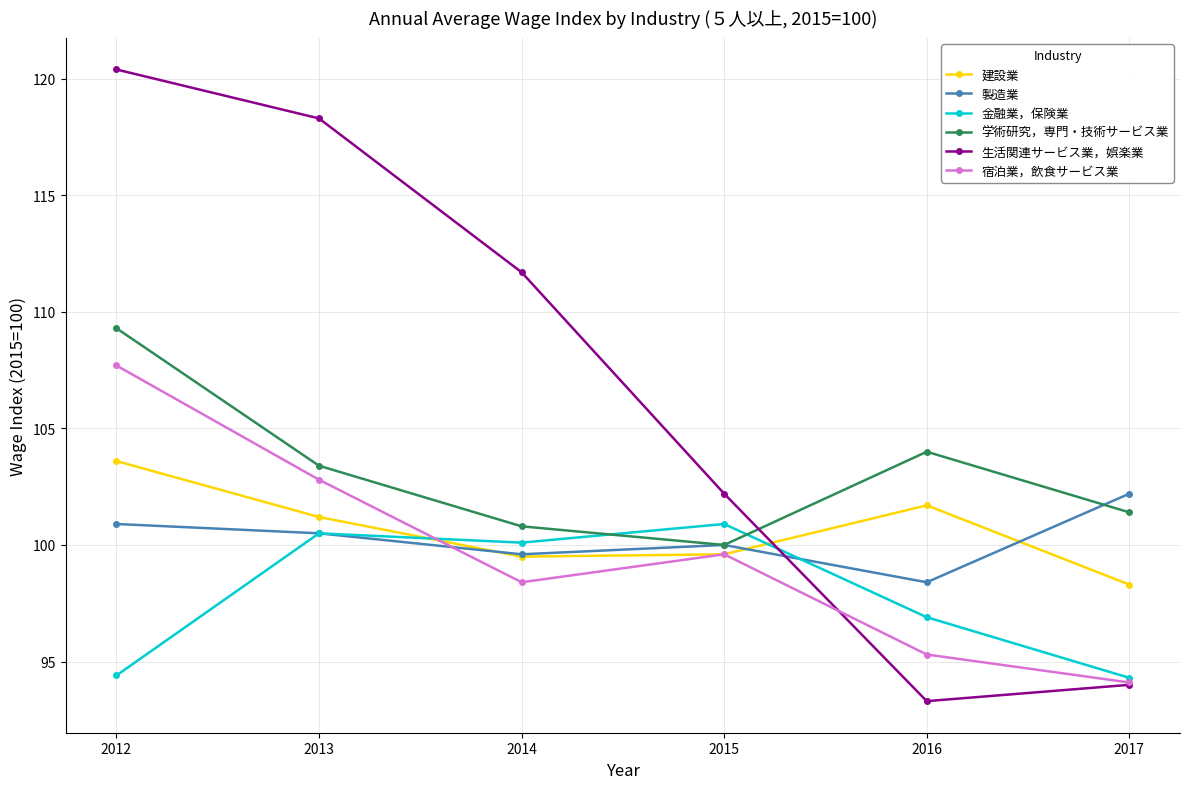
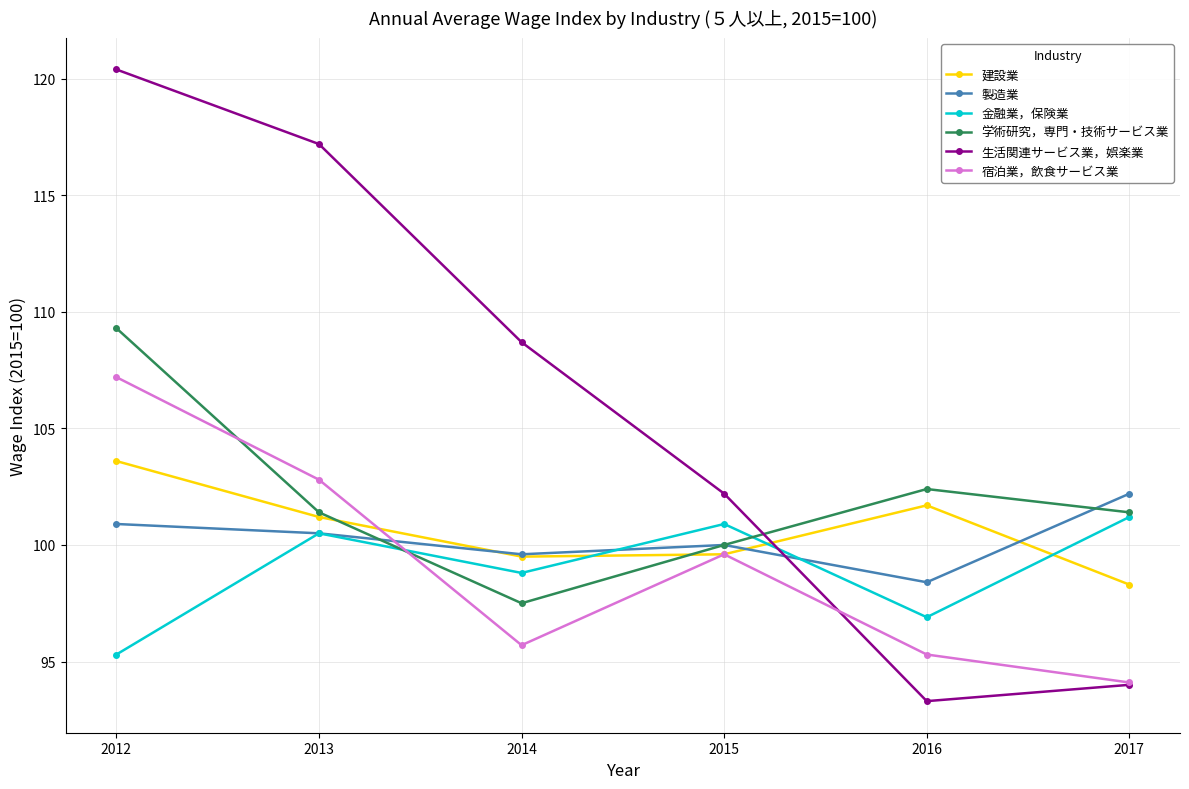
金融業，保険業, 2012: 94.4 -> 95.3
宿泊業，飲食サービス業, 2012: 107.7 -> 107.2
学術研究，専門・技術サービス業, 2013: 103.4 -> 101.4
生活関連サービス業，娯楽業, 2013: 118.3 -> 117.2
金融業，保険業, 2014: 100.1 -> 98.8
学術研究，専門・技術サービス業, 2014: 100.8 -> 97.5
生活関連サービス業，娯楽業, 2014: 111.7 -> 108.7
宿泊業，飲食サービス業, 2014: 98.4 -> 95.7
学術研究，専門・技術サービス業, 2016: 104.0 -> 102.4
金融業，保険業, 2017: 94.3 -> 101.2
